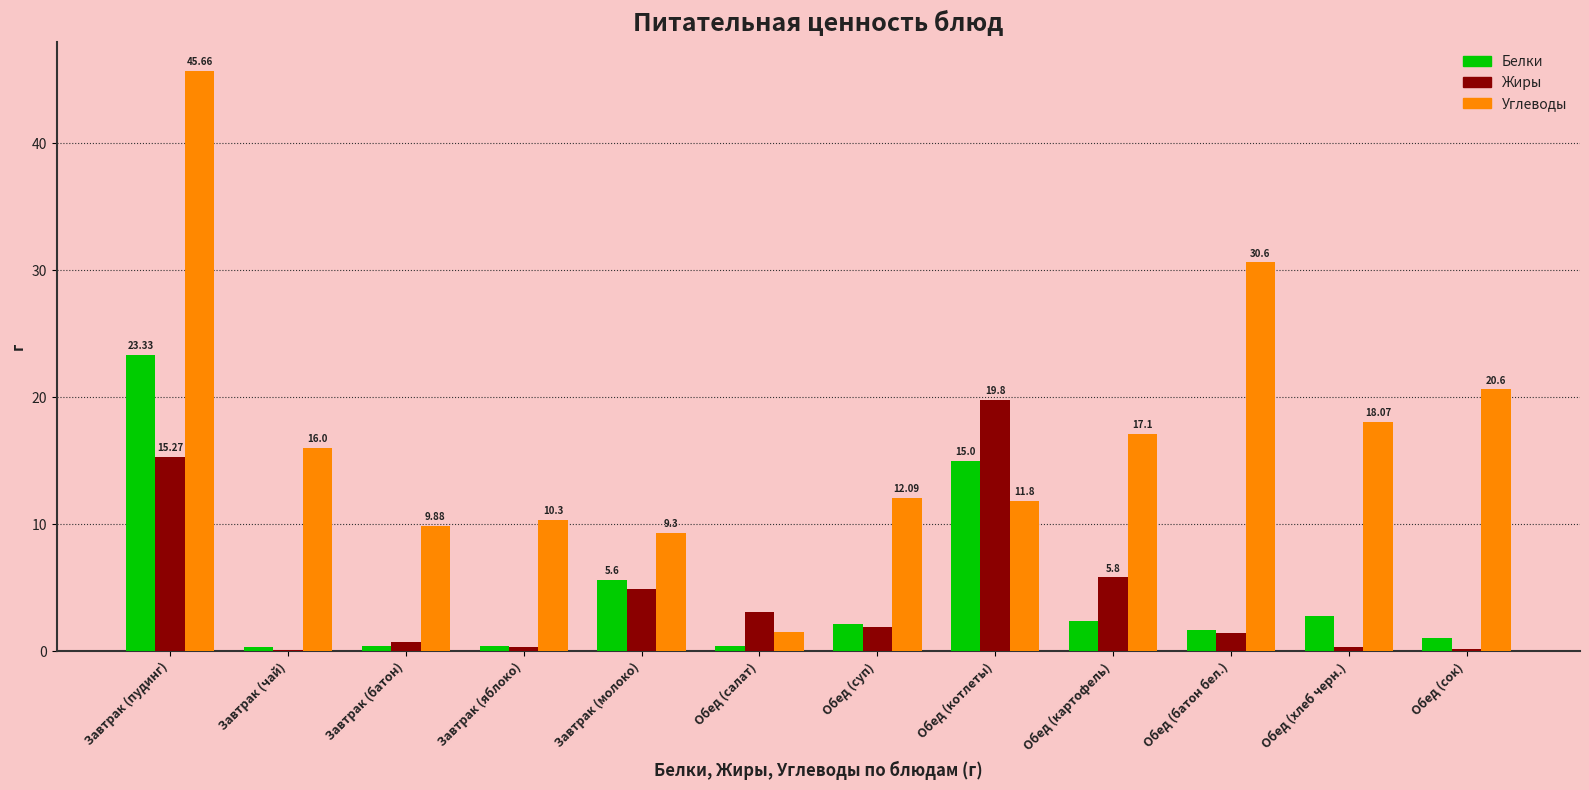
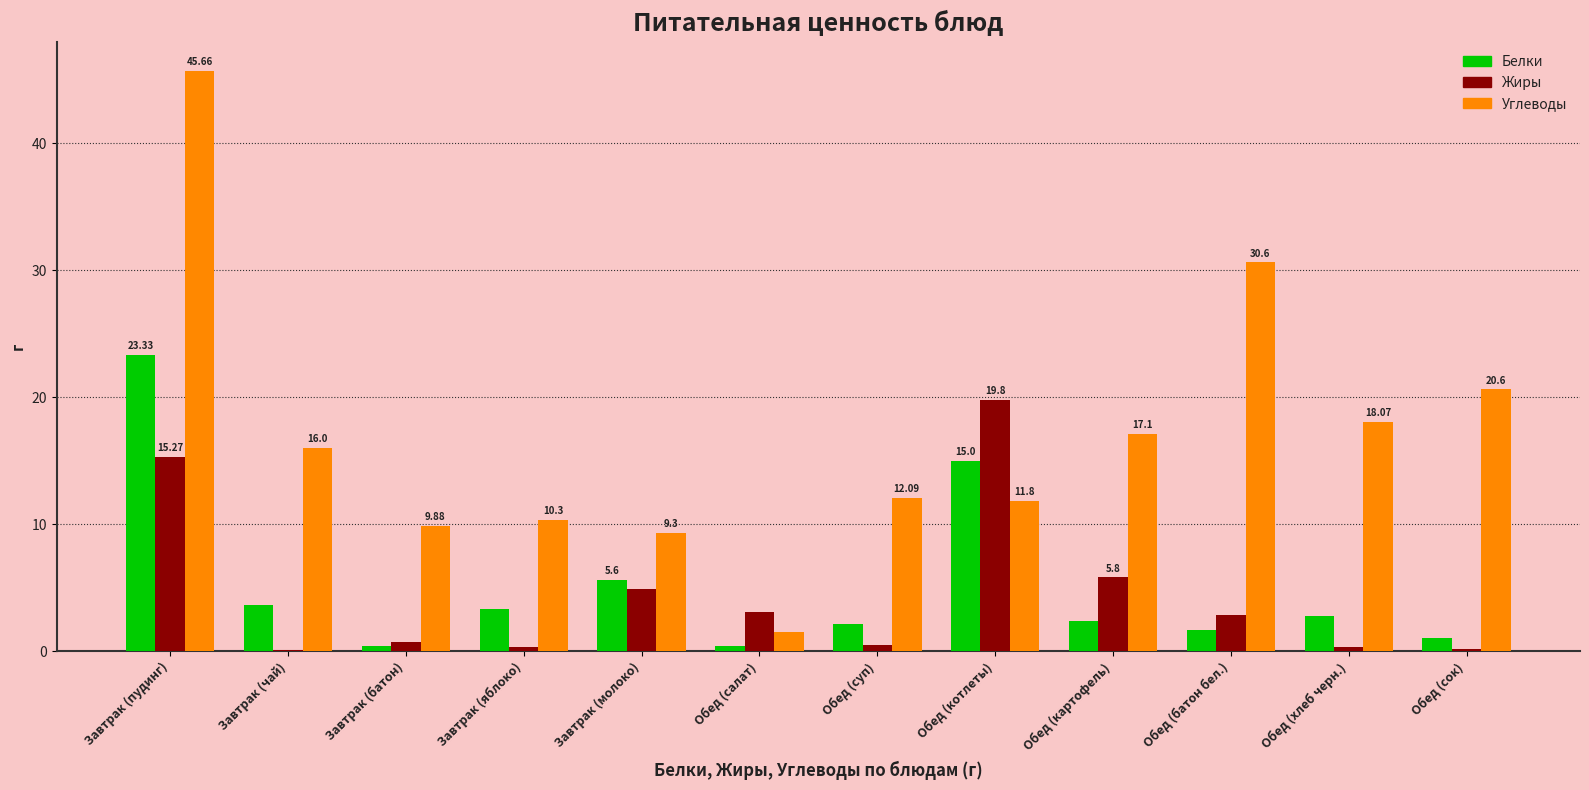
Белки, Завтрак (чай): 0.3 -> 3.6
Белки, Завтрак (яблоко): 0.4 -> 3.3
Жиры, Обед (суп): 1.9 -> 0.5
Жиры, Обед (батон бел.): 1.5 -> 2.8
